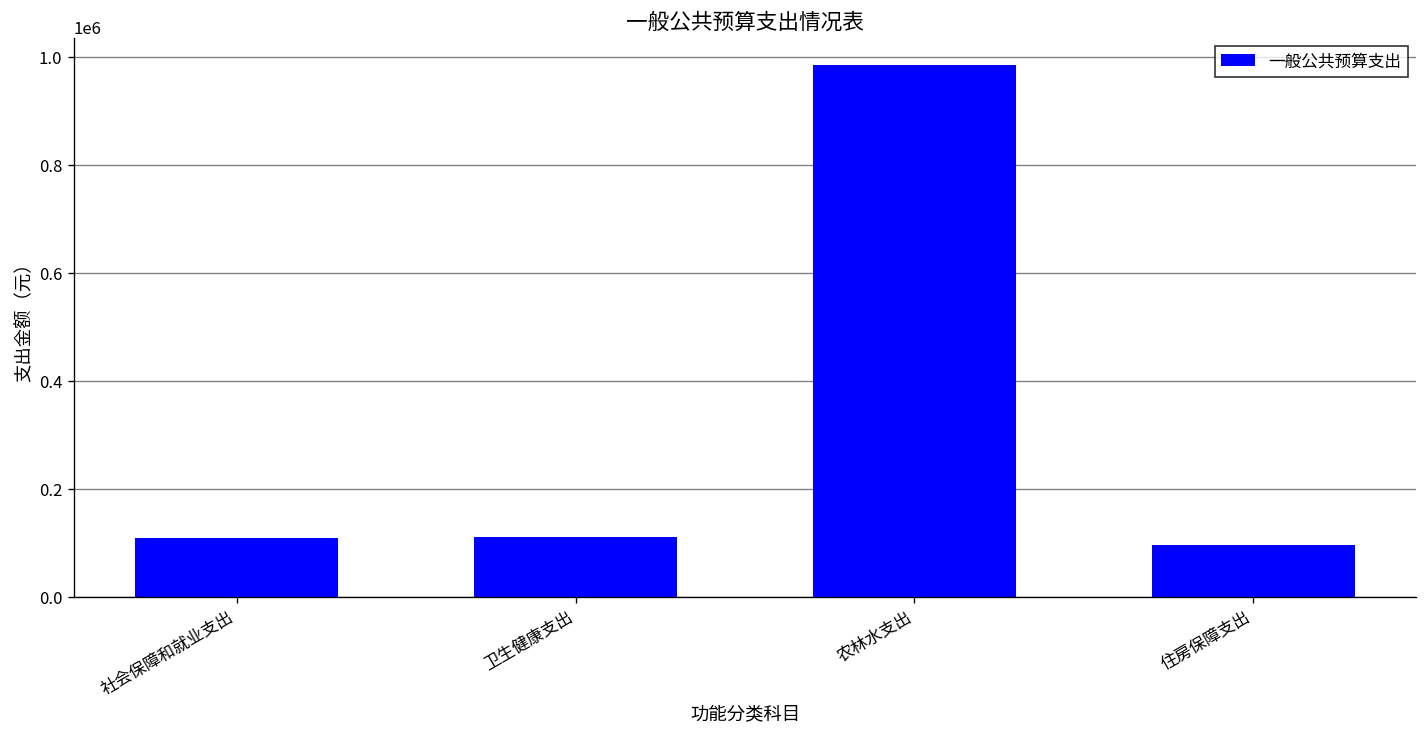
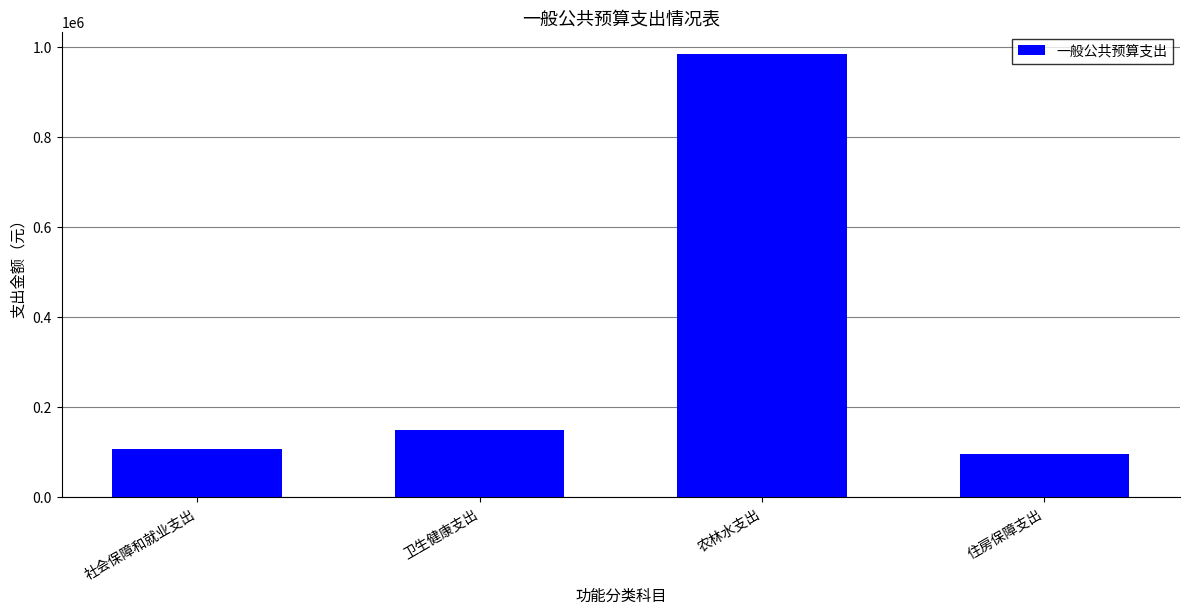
卫生健康支出: 110000 -> 150000
